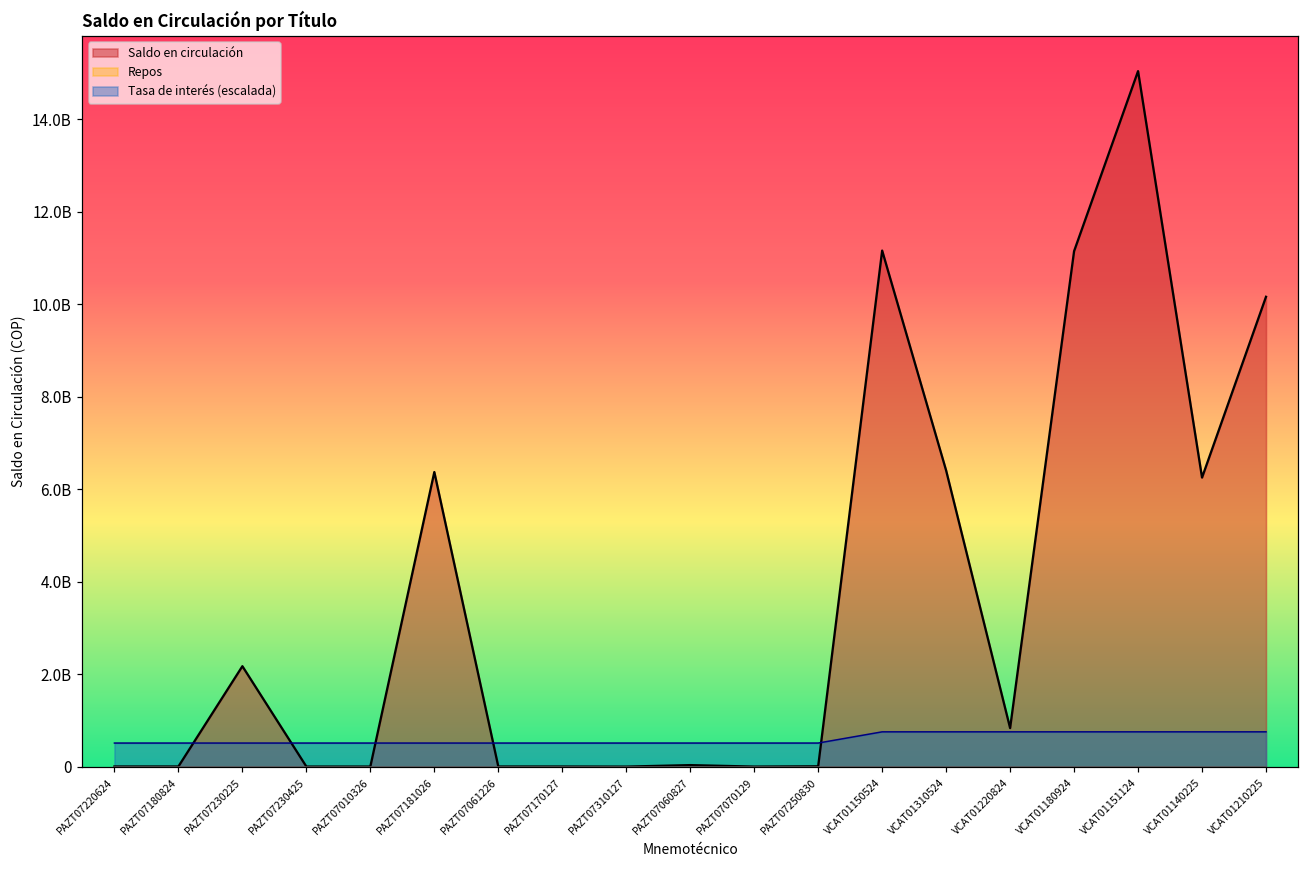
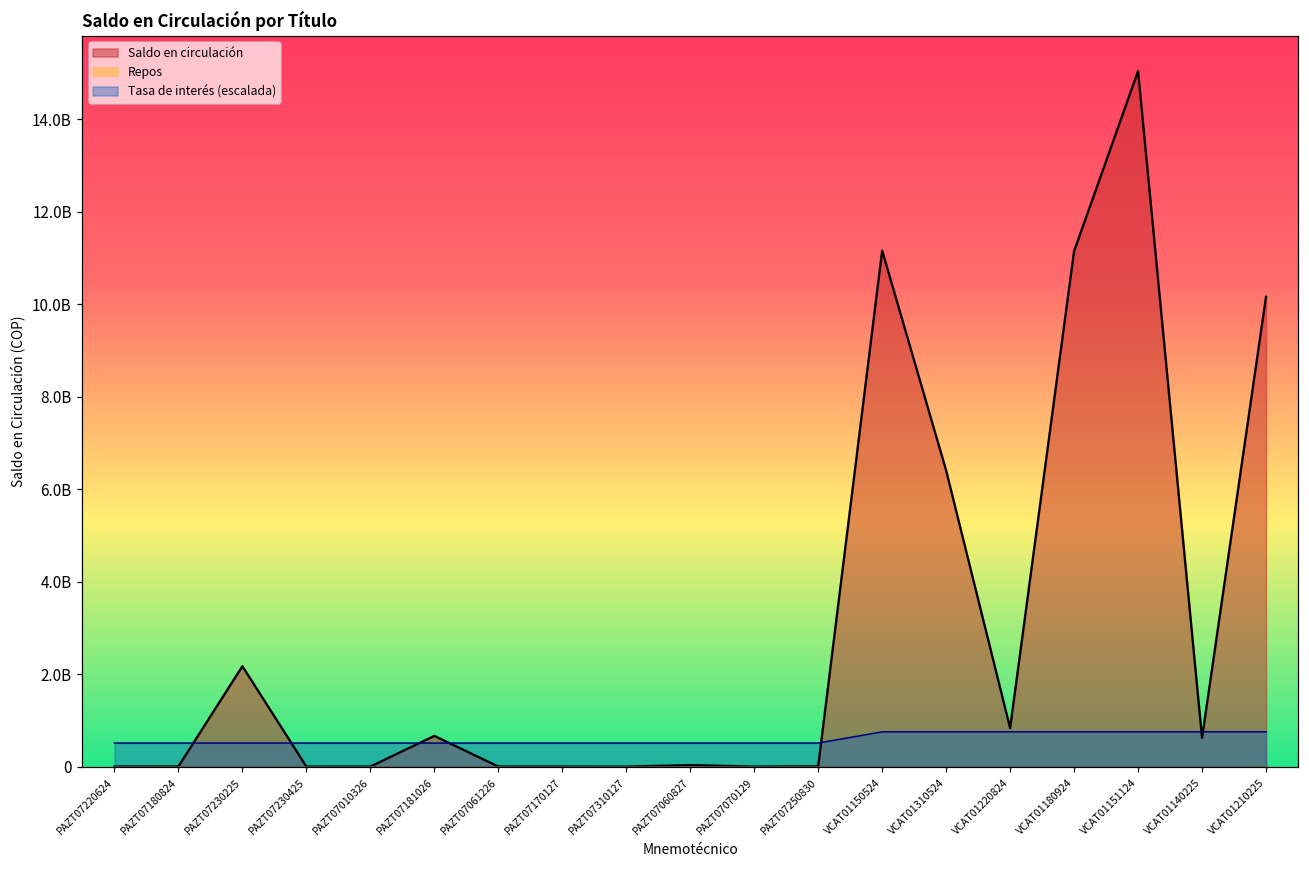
Saldo en circulación, PAZT07181026: 6400000000 -> 700000000
Saldo en circulación, VCAT01140225: 6300000000 -> 600000000
